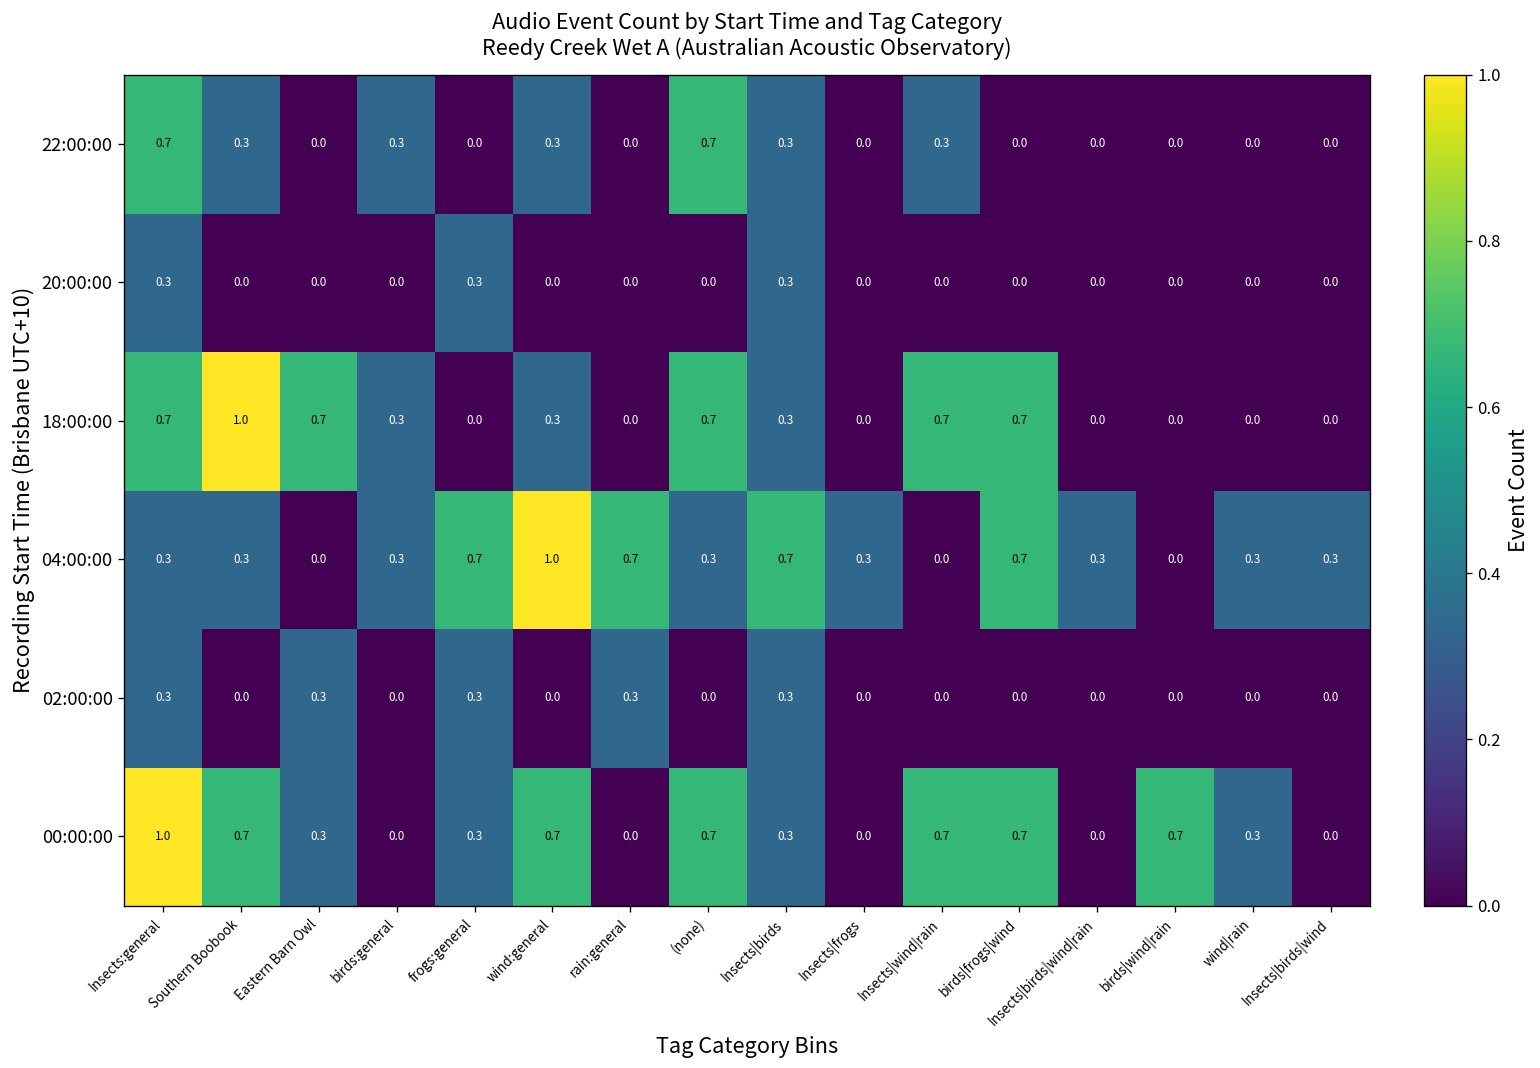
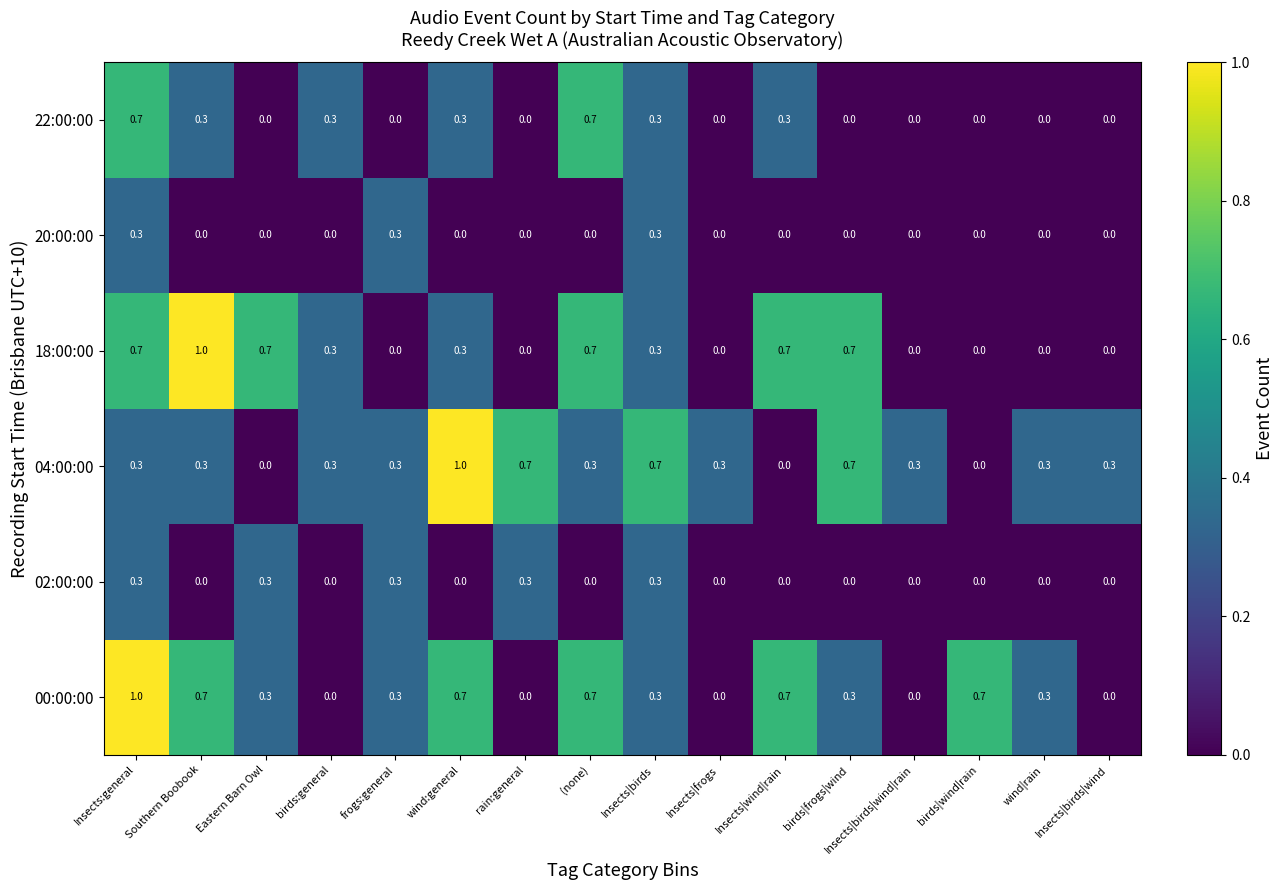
04:00:00, frogs:general: 0.7 -> 0.3
00:00:00, birds|frogs|wind: 0.7 -> 0.3
